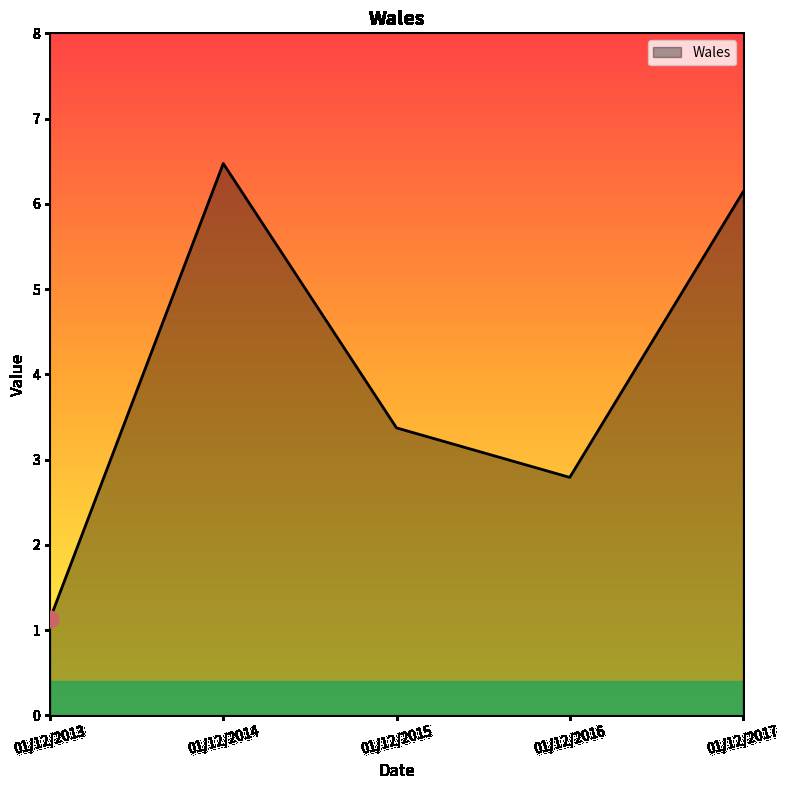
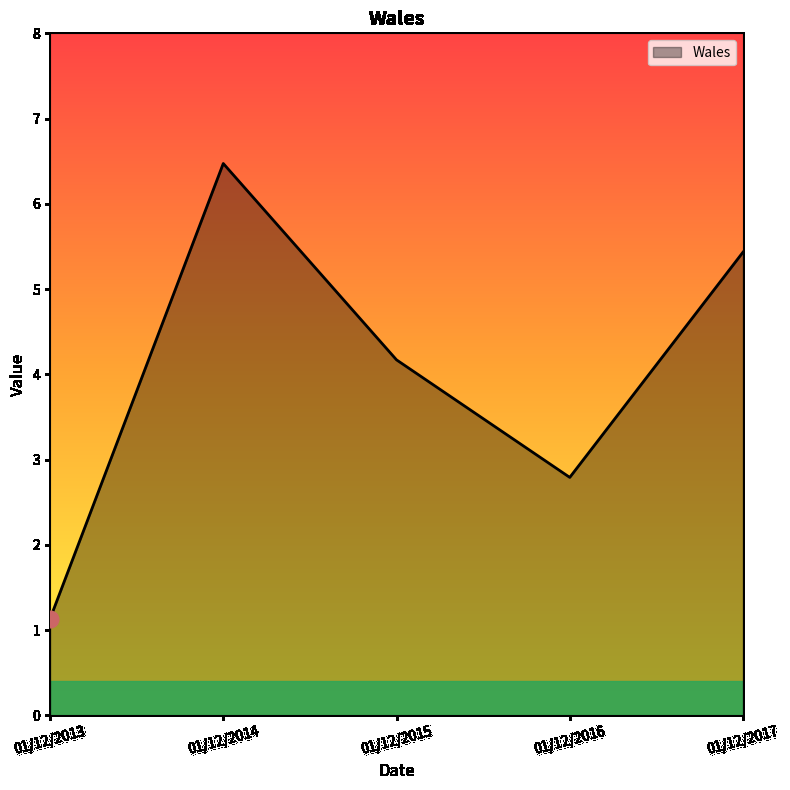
Wales, 01/12/2015: 3.4 -> 4.2
Wales, 01/12/2017: 6.1 -> 5.4
